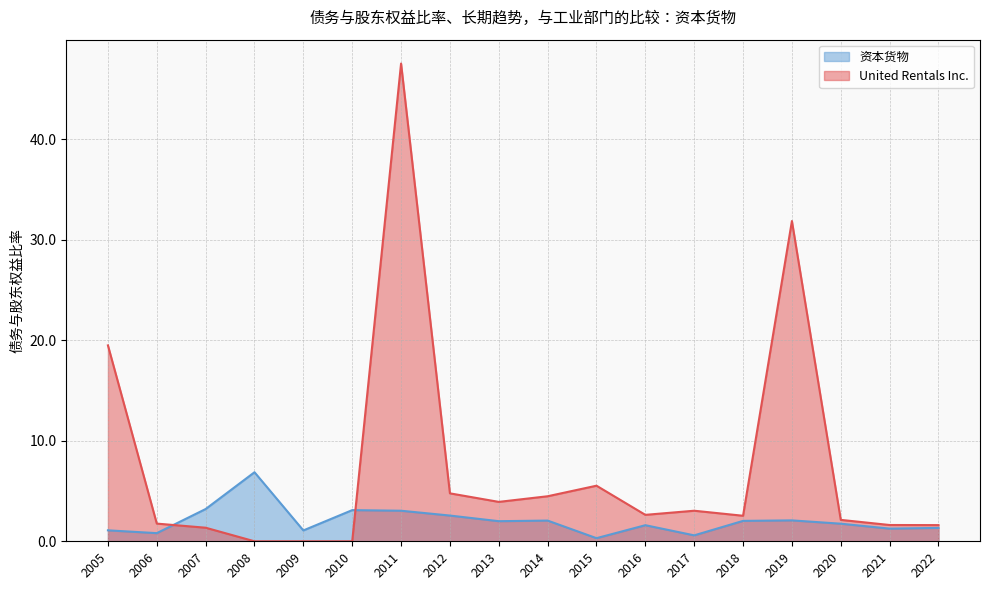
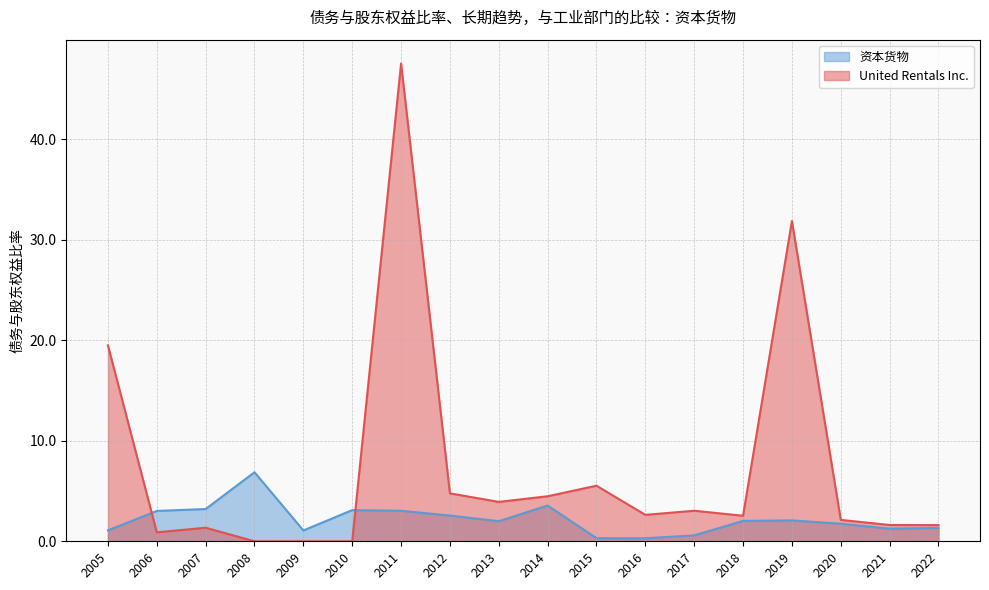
资本货物, 2006: 0.8 -> 3.0
United Rentals Inc., 2006: 1.8 -> 0.9
资本货物, 2014: 2.1 -> 3.6
资本货物, 2016: 1.6 -> 0.3
